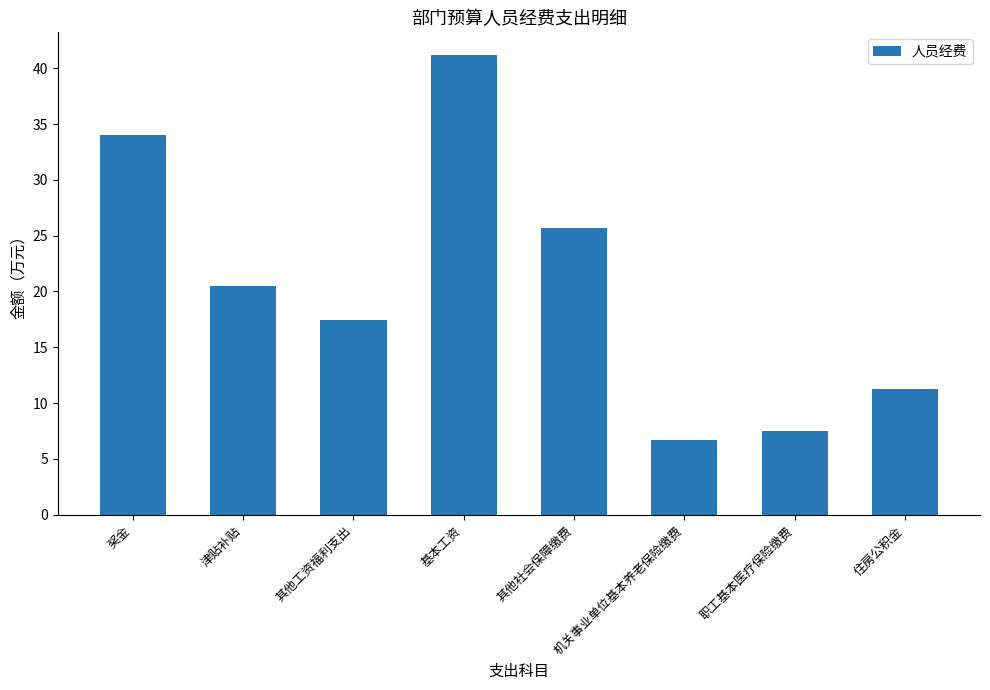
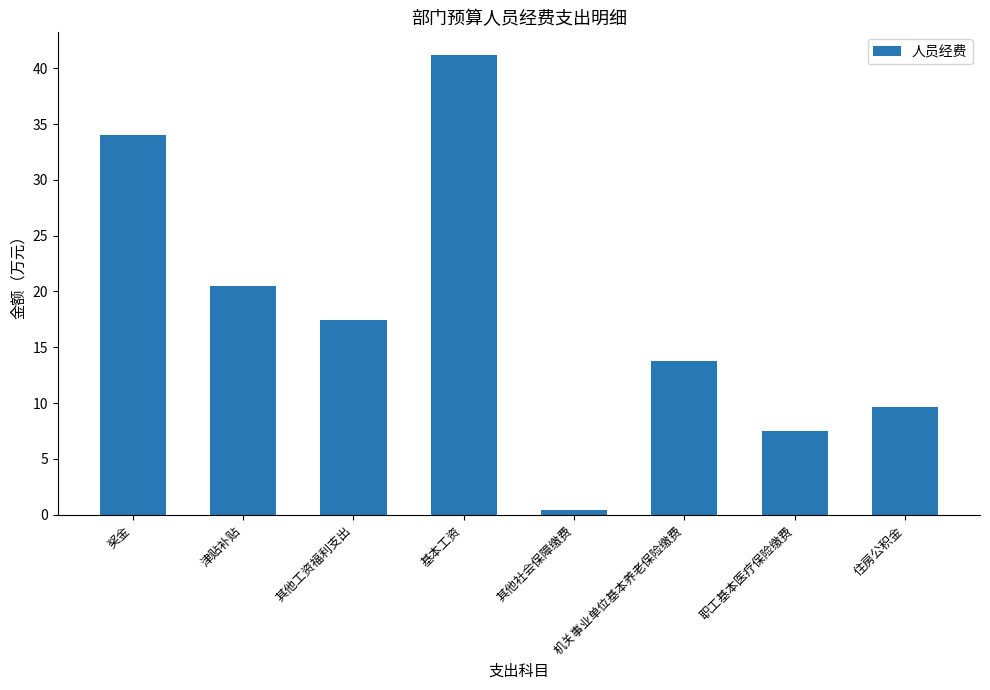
其他社会保障缴费: 25.7 -> 0.4
机关事业单位基本养老保险缴费: 6.7 -> 13.7
住房公积金: 11.3 -> 9.6
